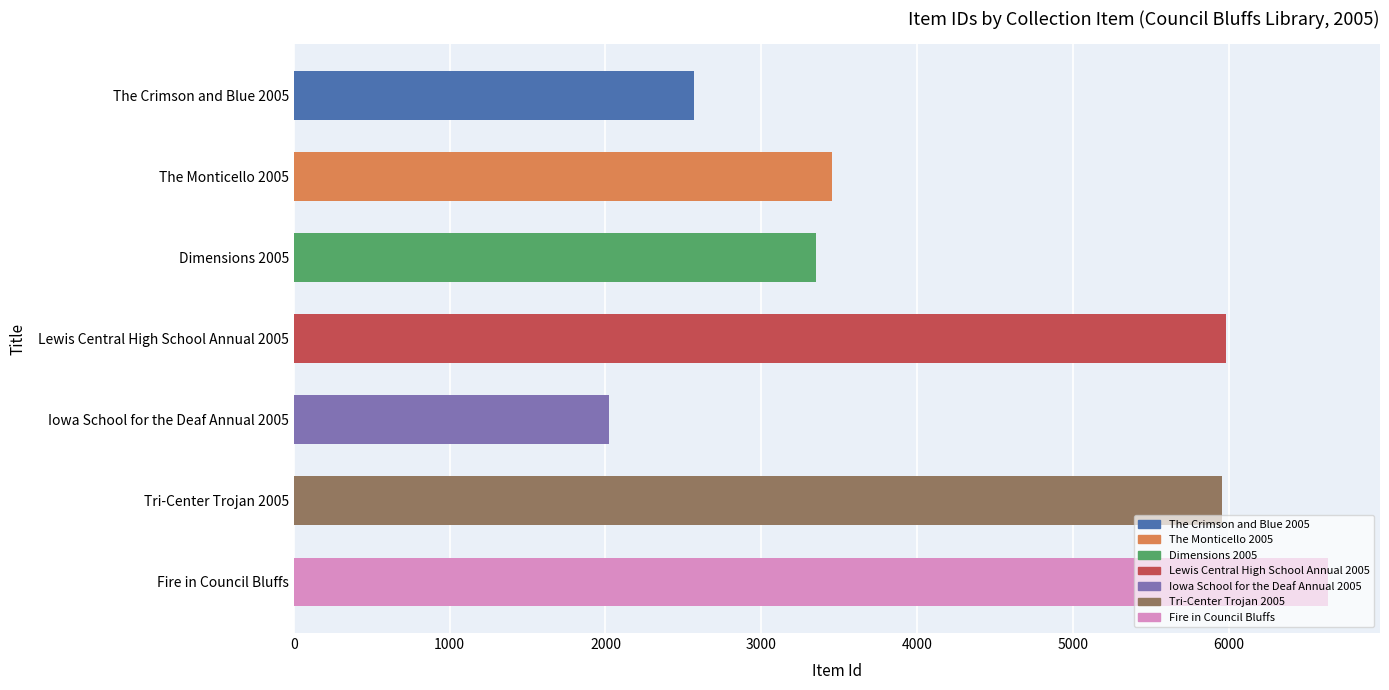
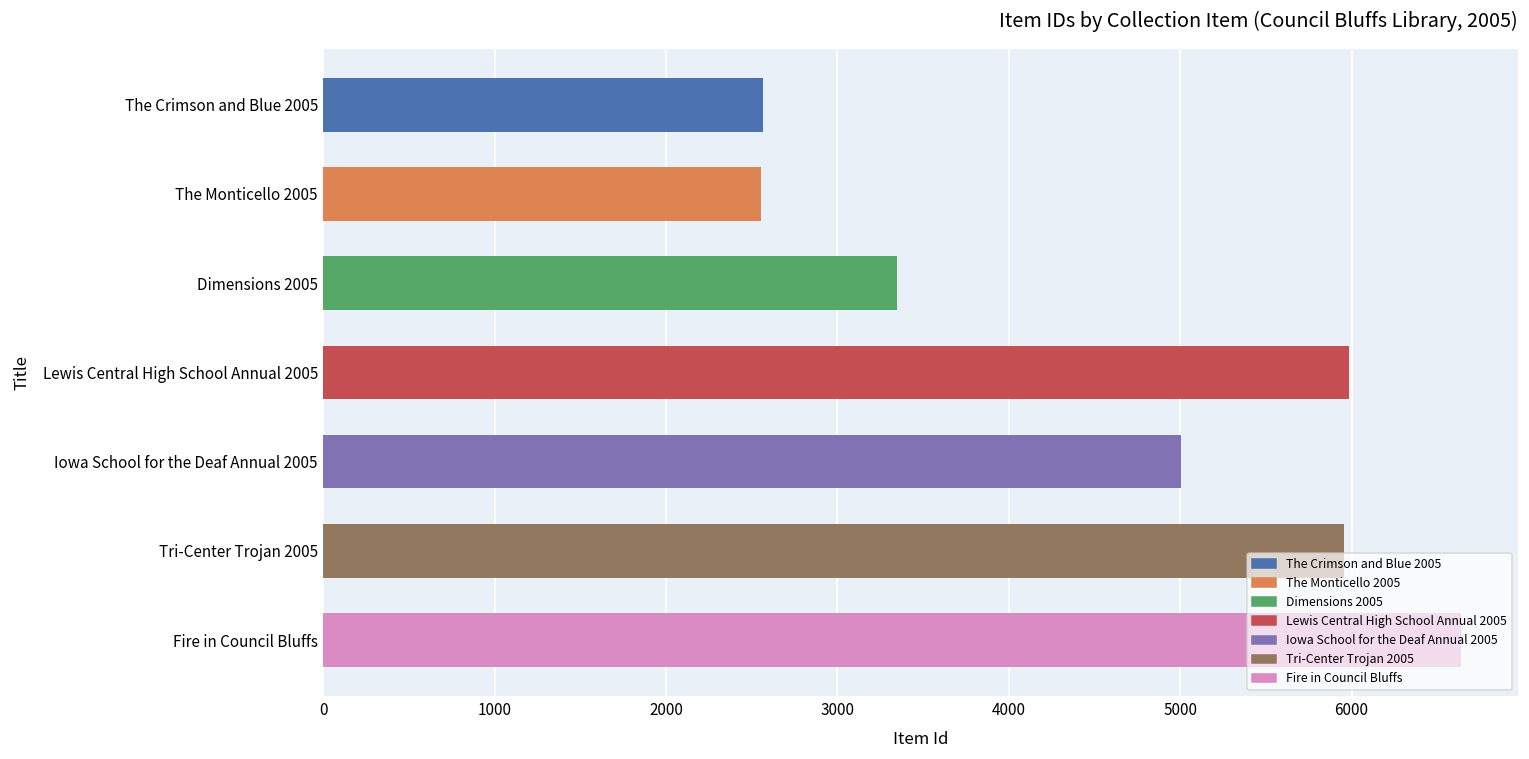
The Monticello 2005: 3460 -> 2550
Iowa School for the Deaf Annual 2005: 2020 -> 5010
